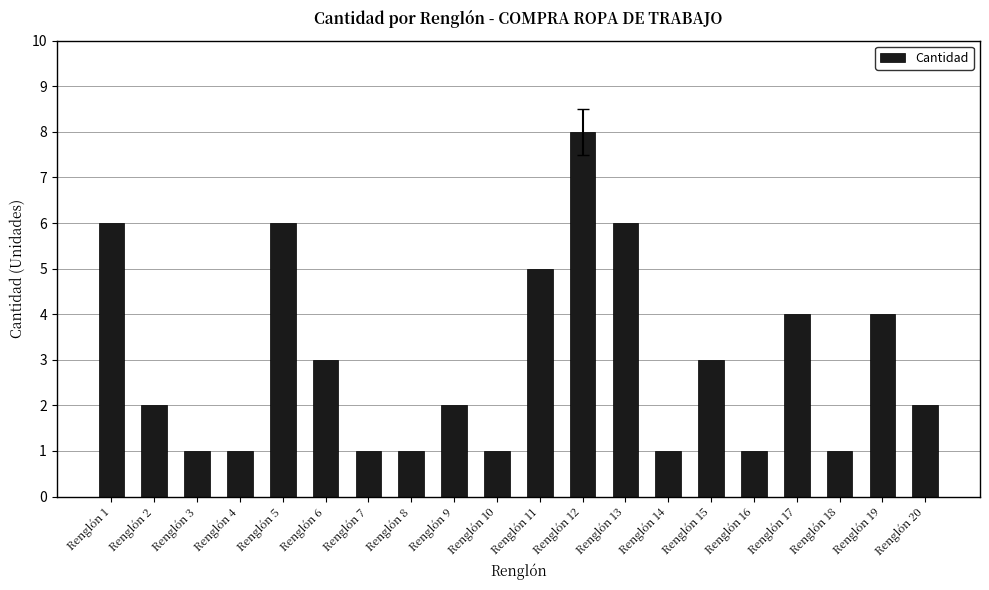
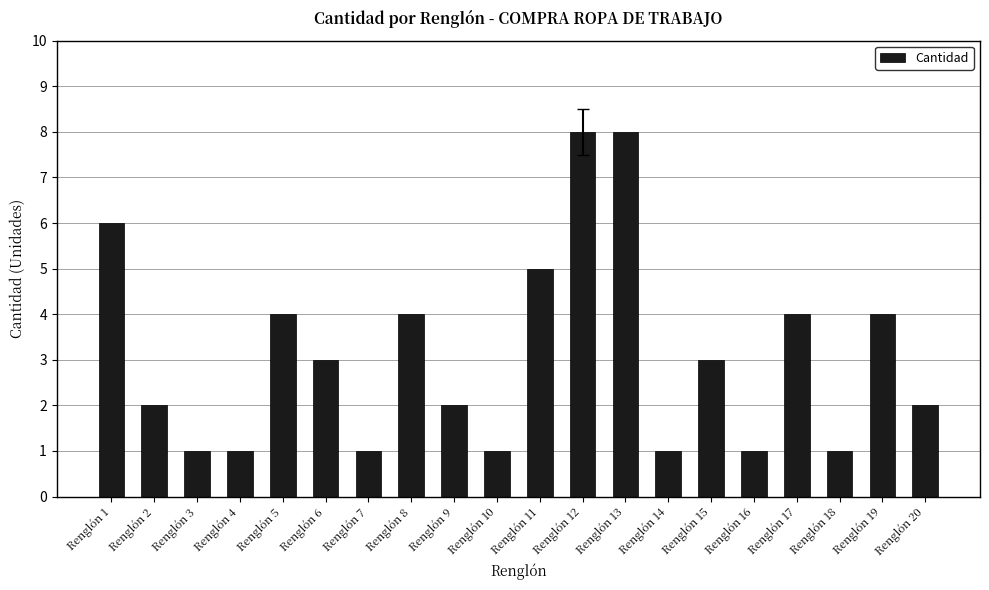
Cantidad, Renglón 5: 6 -> 4
Cantidad, Renglón 8: 1 -> 4
Cantidad, Renglón 13: 6 -> 8
